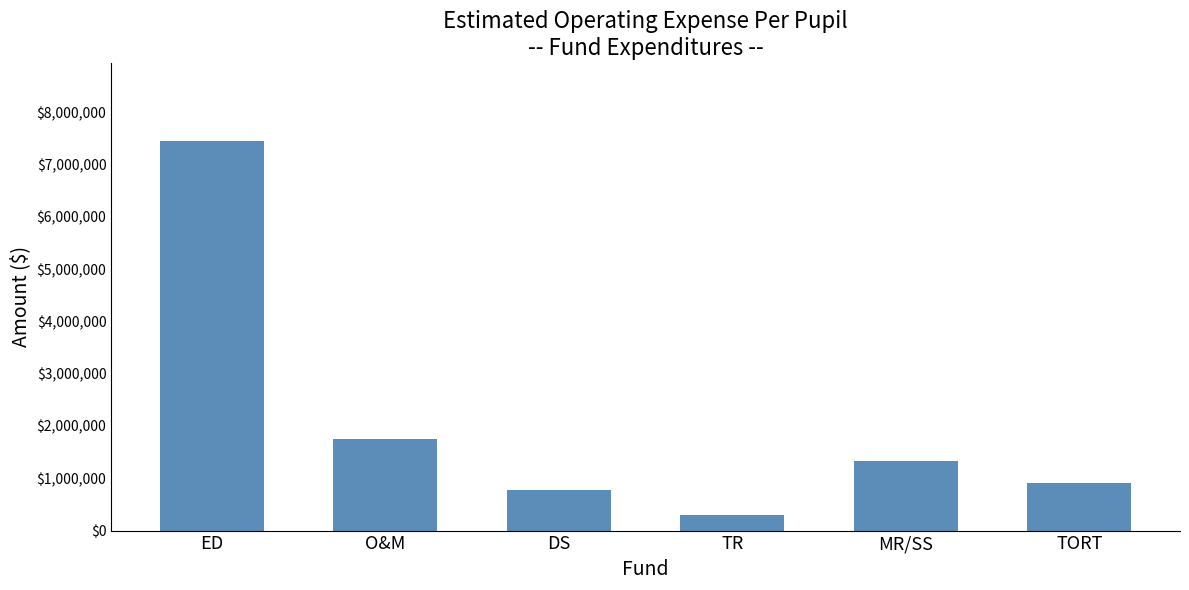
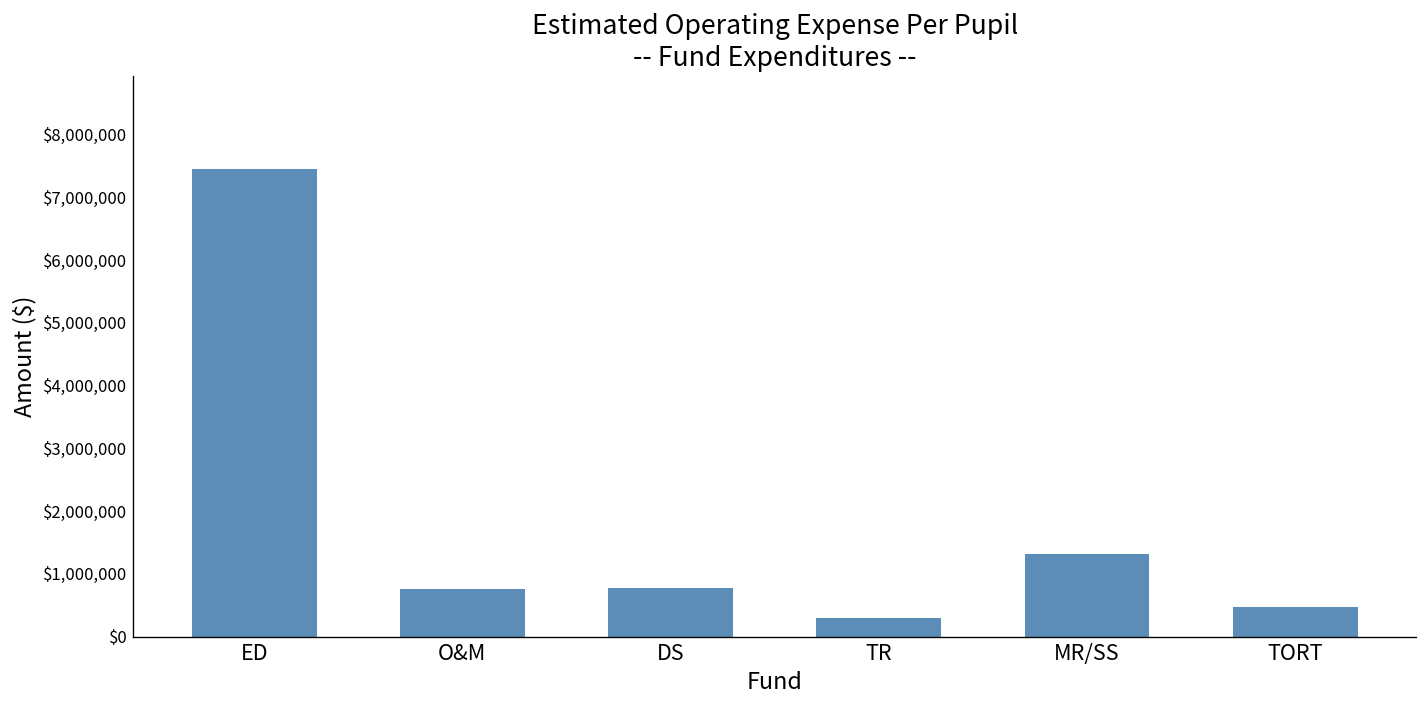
O&M: $1,800,000 -> $800,000
TORT: $900,000 -> $500,000
